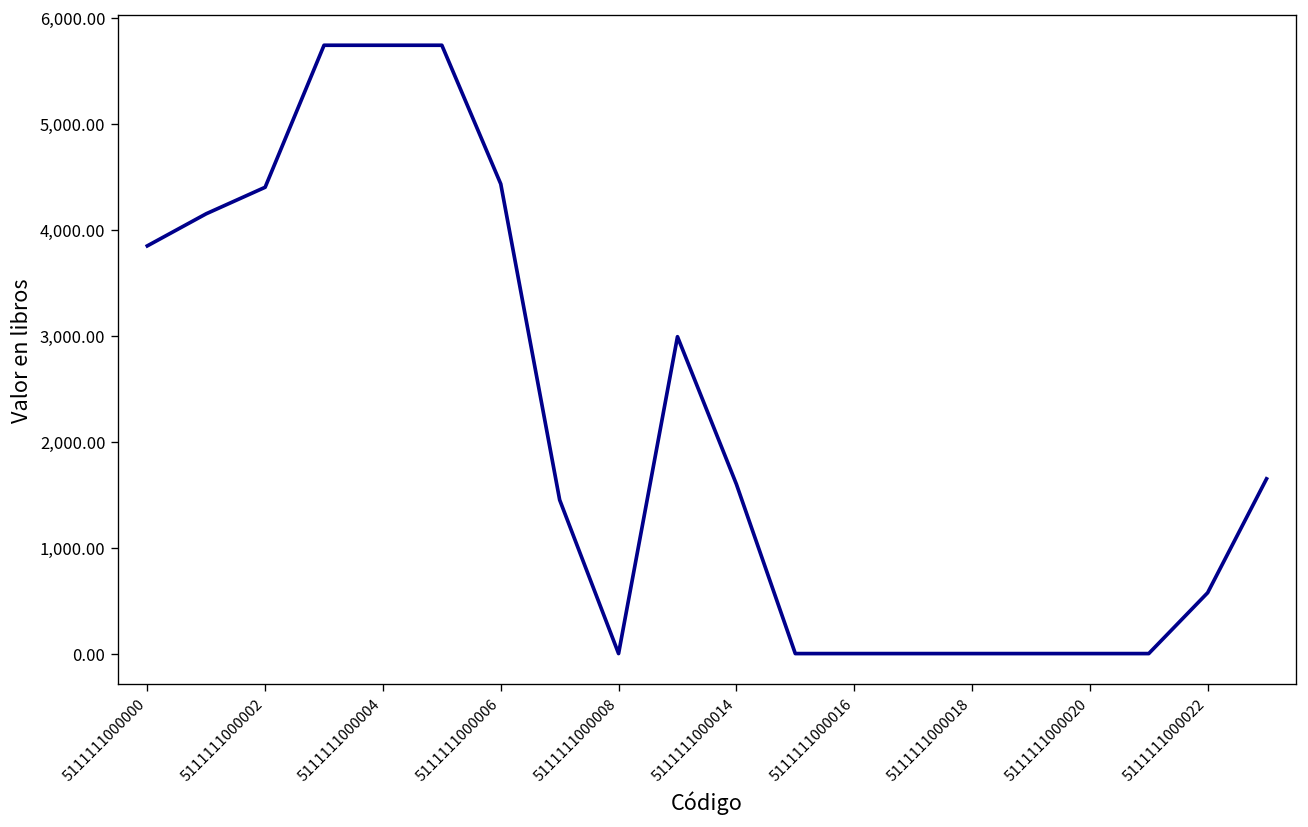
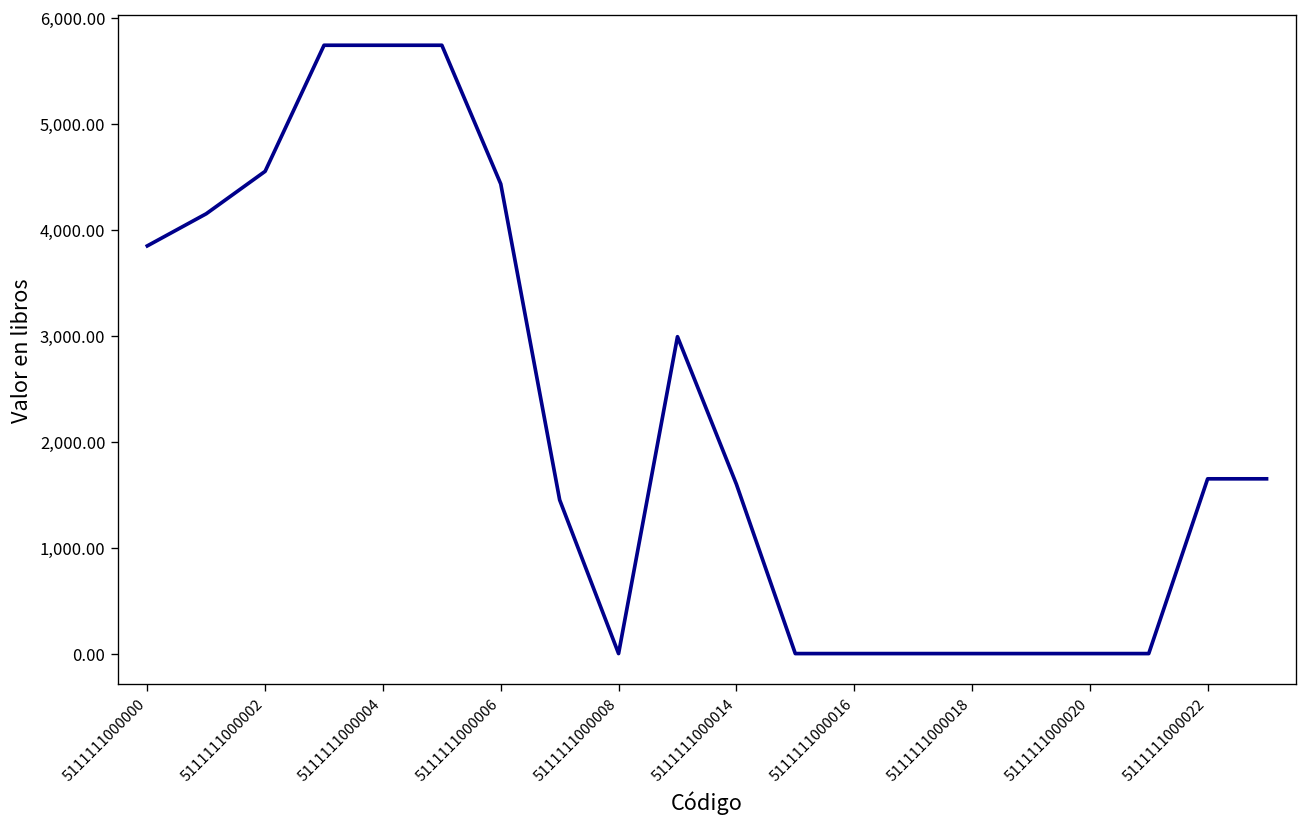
5111111000002: 4,400 -> 4,600
5111111000022: 600 -> 1,600
